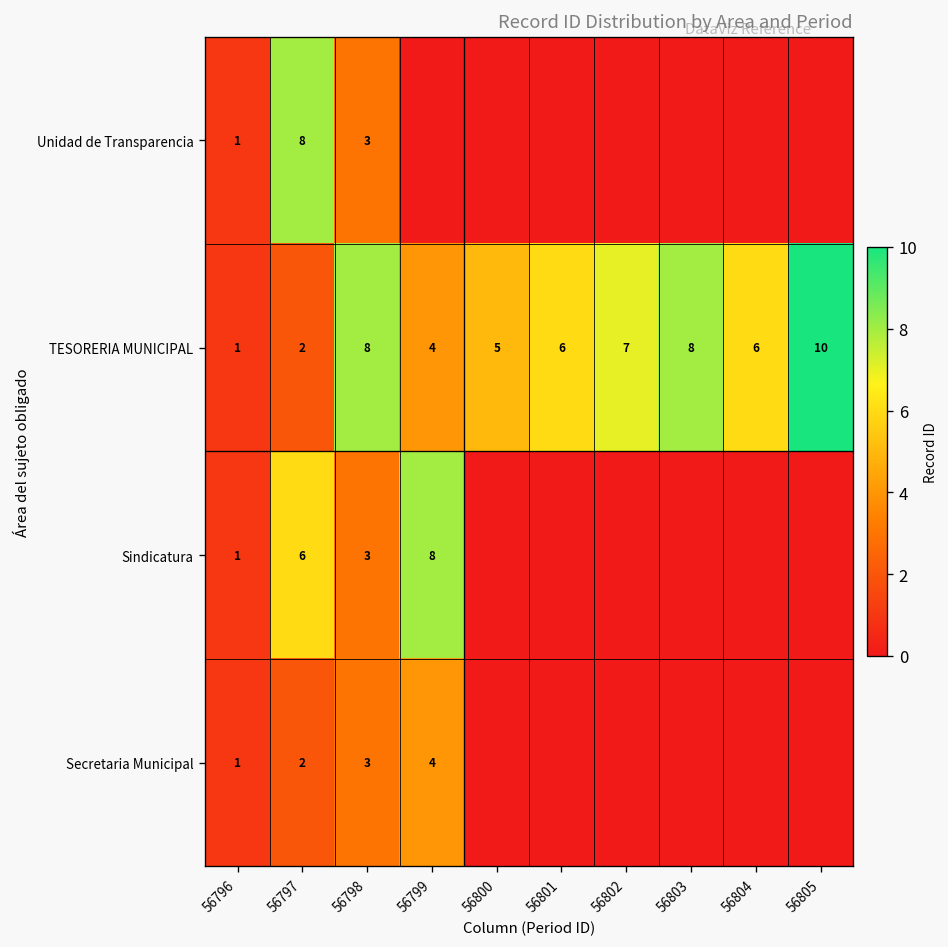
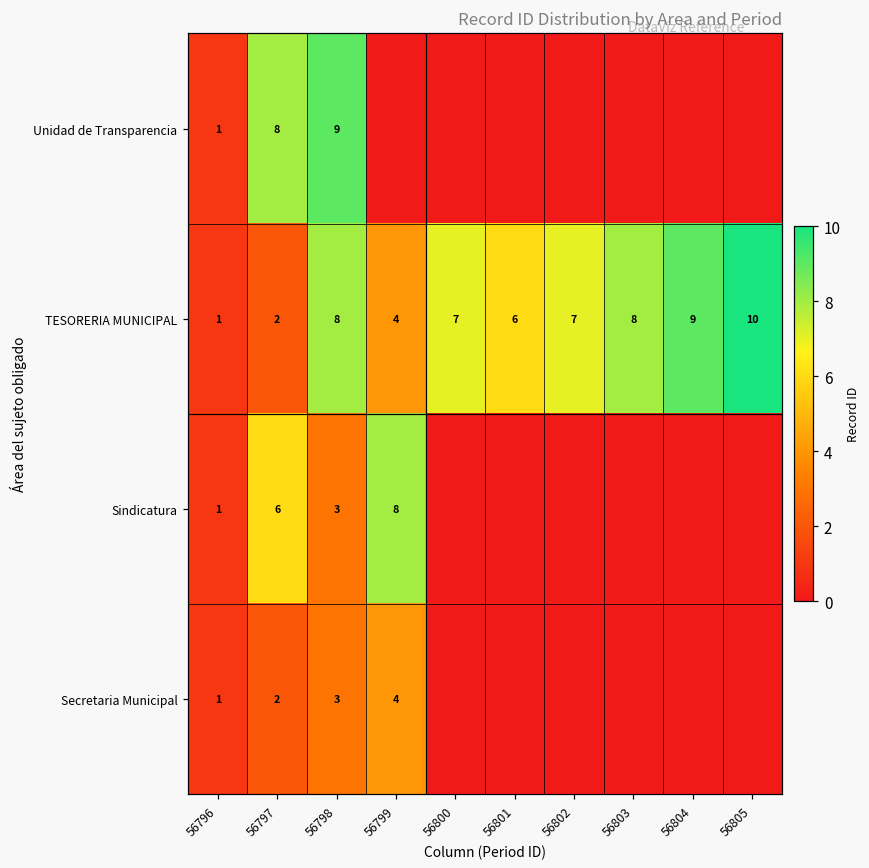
Unidad de Transparencia, 56798: 3 -> 9
TESORERIA MUNICIPAL, 56800: 5 -> 7
TESORERIA MUNICIPAL, 56804: 6 -> 9
